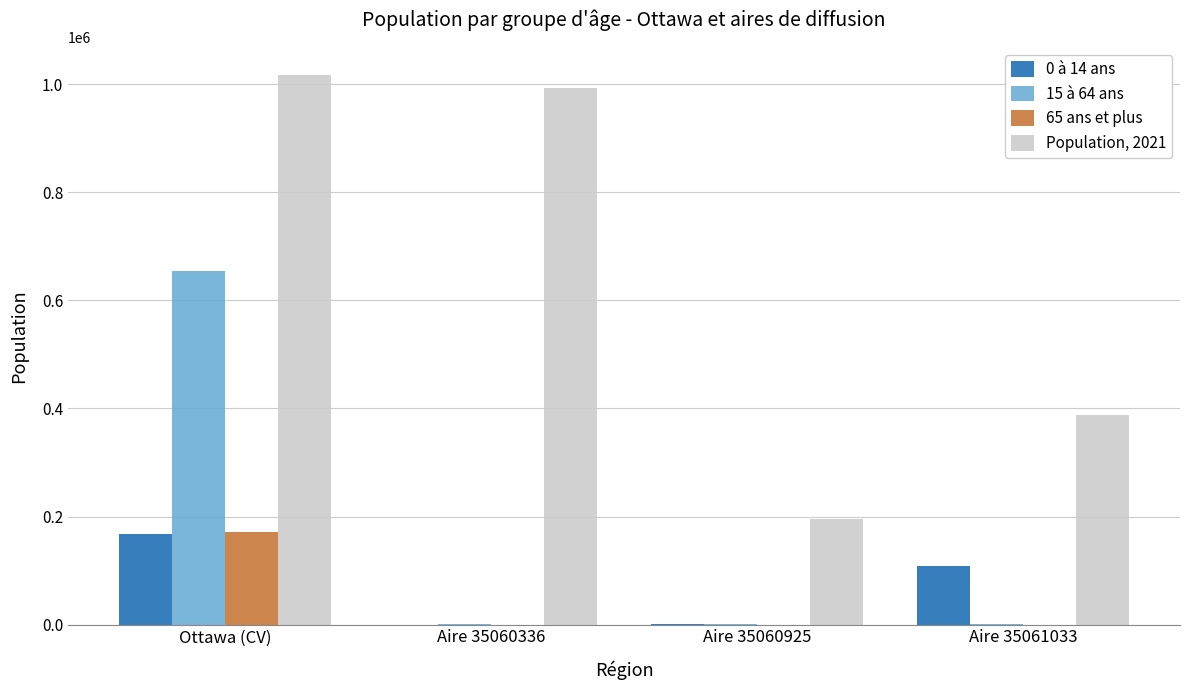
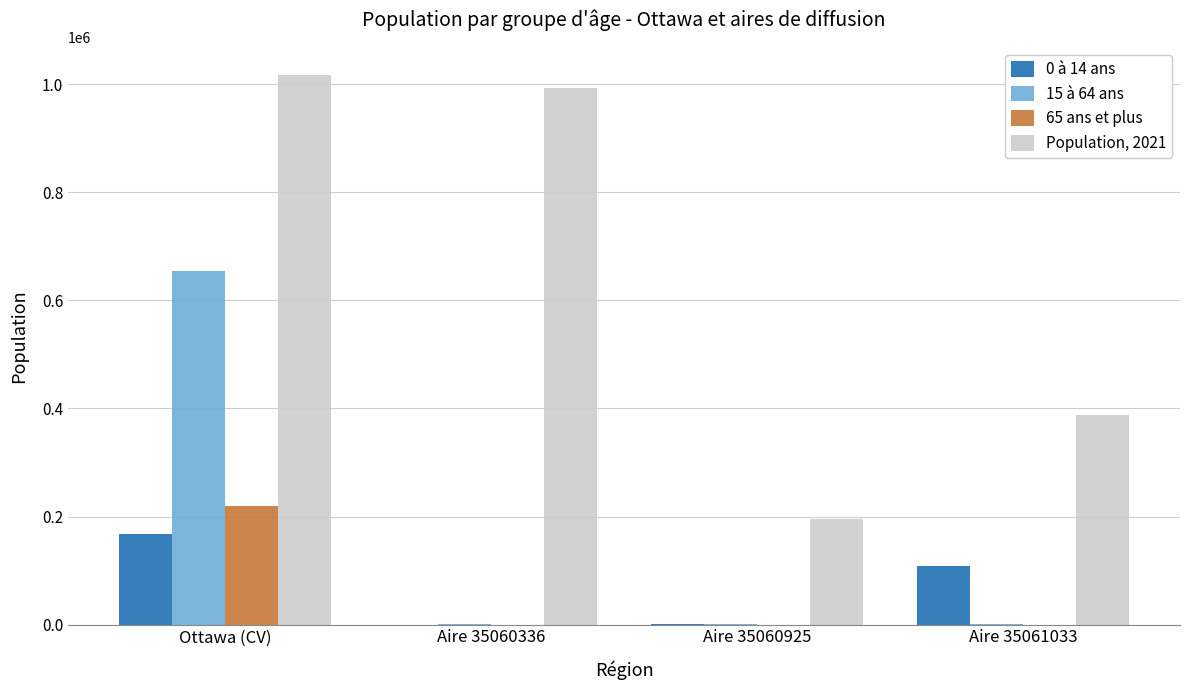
65 ans et plus, Ottawa (CV): 170000 -> 220000
